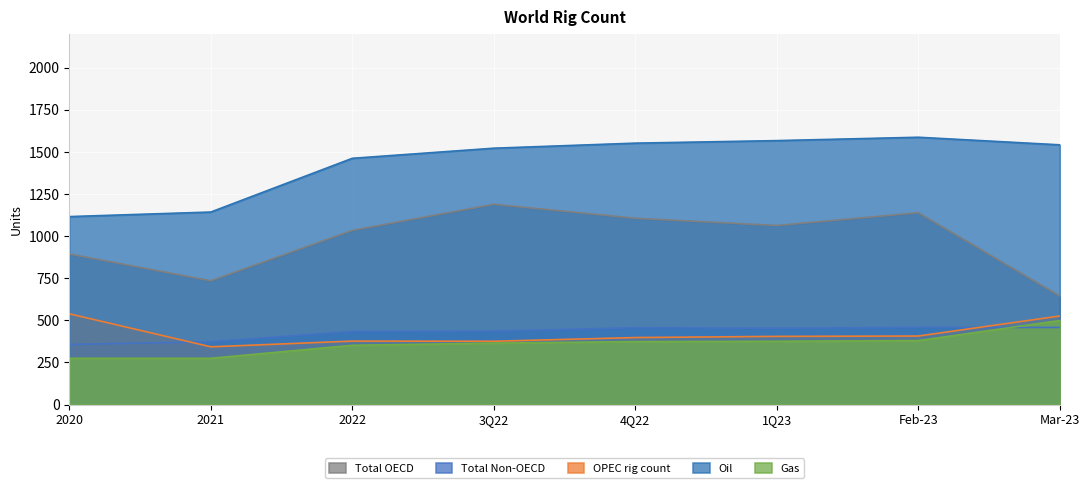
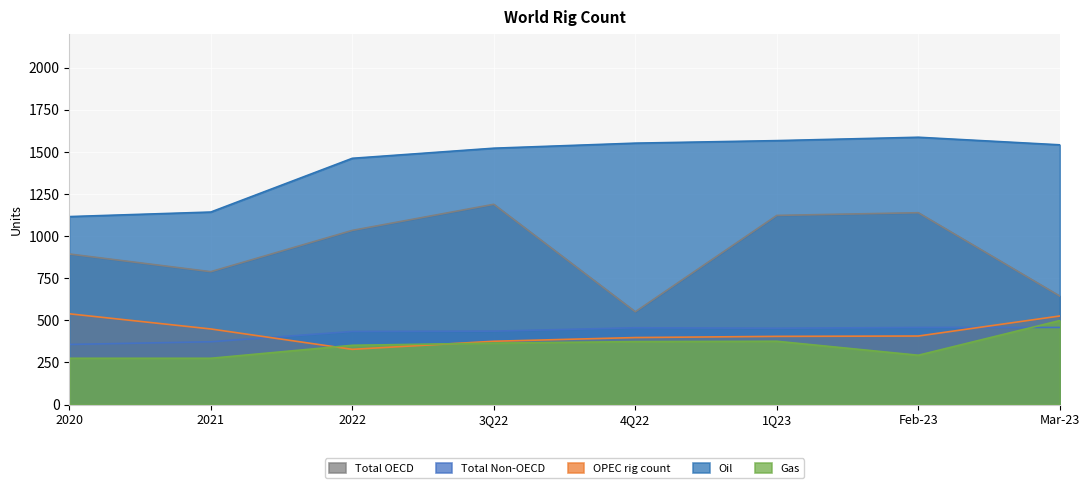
Total OECD, 2021: 740 -> 790
OPEC rig count, 2021: 340 -> 450
OPEC rig count, 2022: 380 -> 330
Total OECD, 4Q22: 1110 -> 550
Total OECD, 1Q23: 1060 -> 1120
Gas, Feb-23: 380 -> 290
